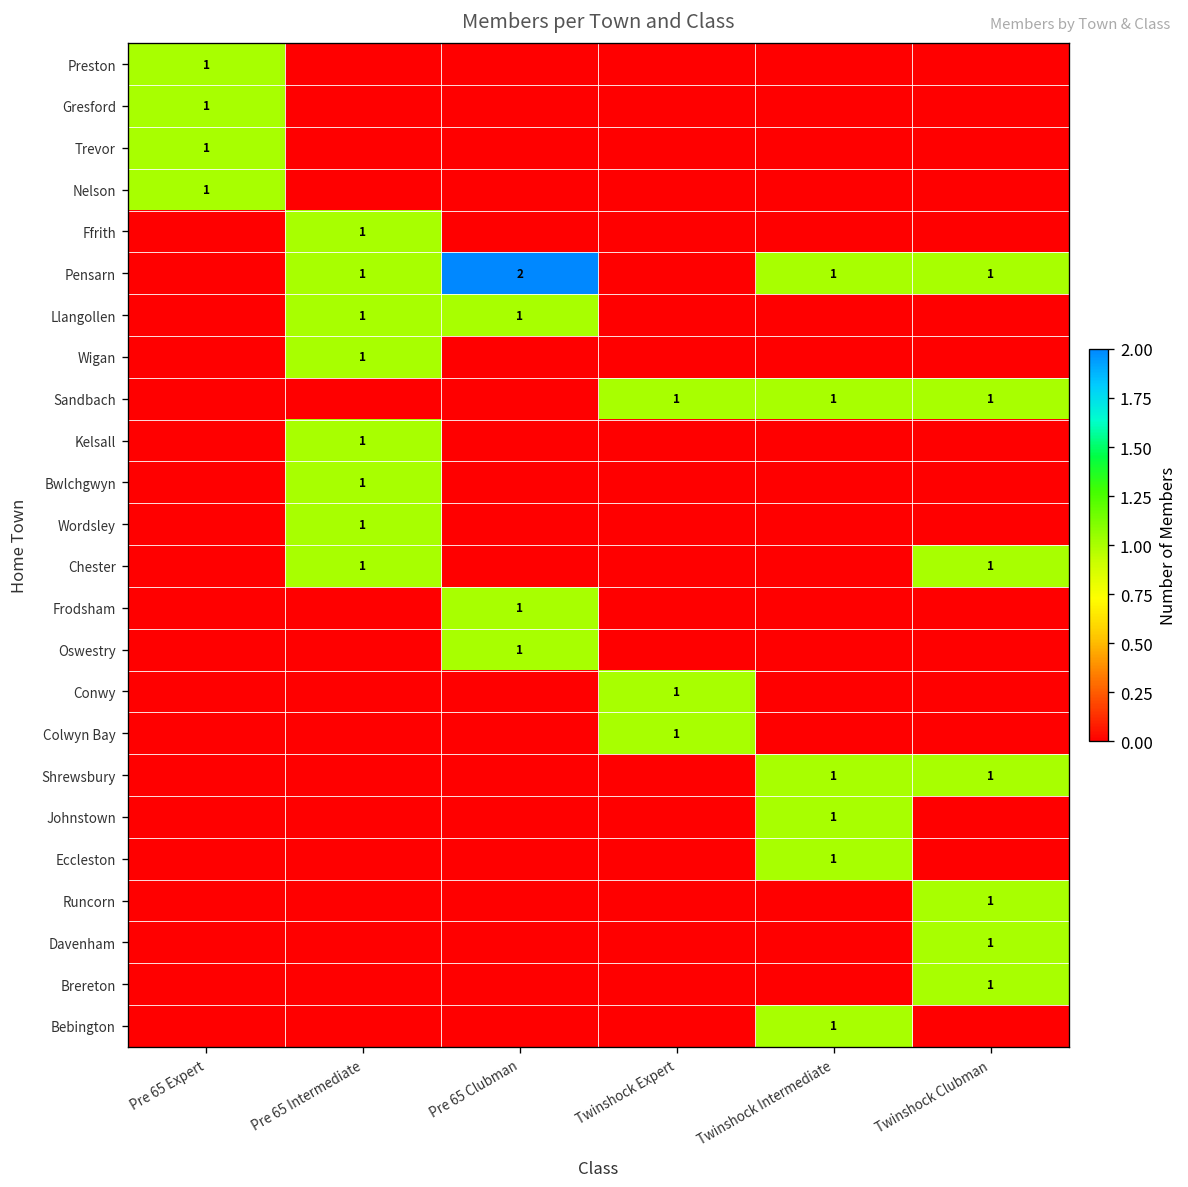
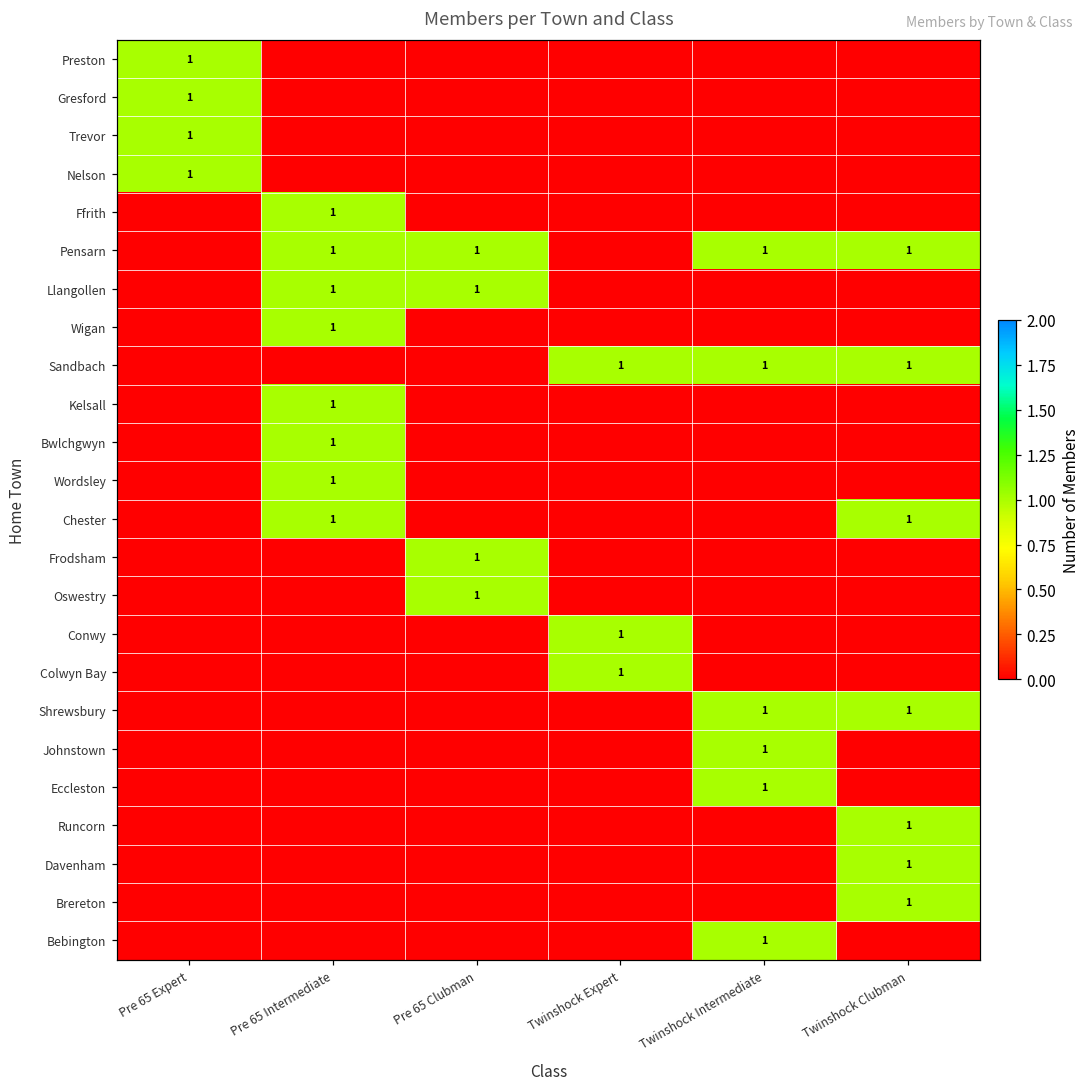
Pensarn, Pre 65 Clubman: 2 -> 1
